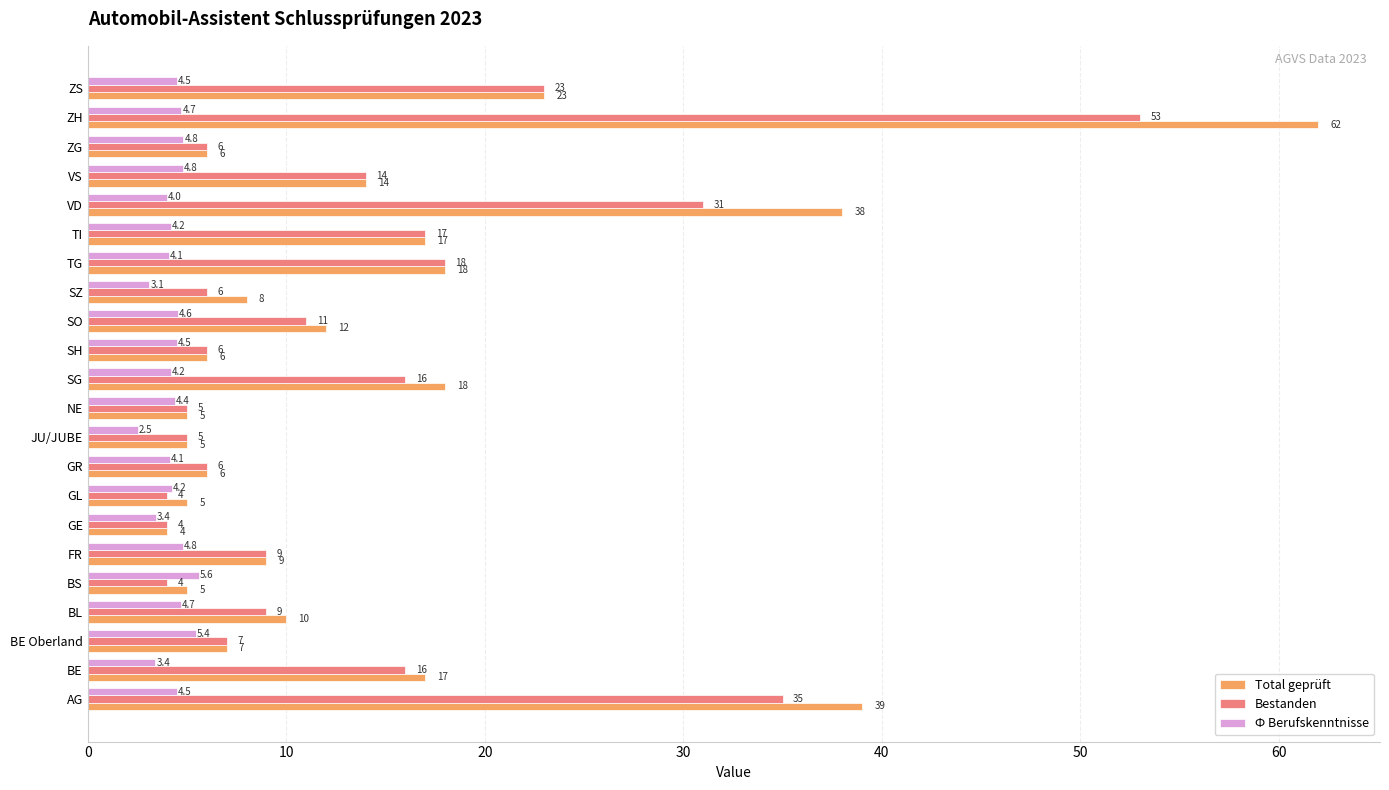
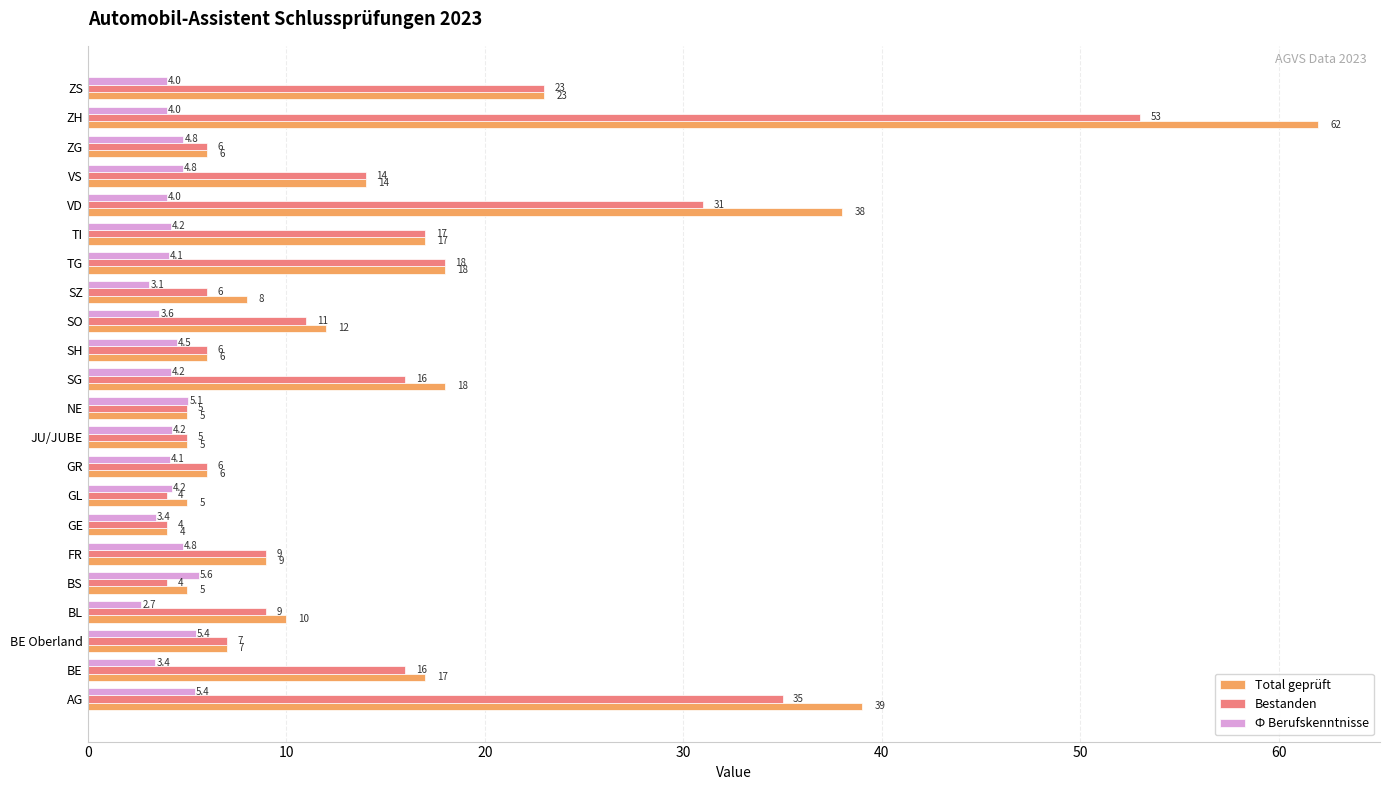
Ф Berufskenntnisse, ZS: 4.5 -> 4.0
Ф Berufskenntnisse, ZH: 4.7 -> 4.0
Ф Berufskenntnisse, SO: 4.6 -> 3.6
Ф Berufskenntnisse, NE: 4.4 -> 5.1
Ф Berufskenntnisse, JU/JUBE: 2.5 -> 4.2
Ф Berufskenntnisse, BL: 4.7 -> 2.7
Ф Berufskenntnisse, AG: 4.5 -> 5.4
